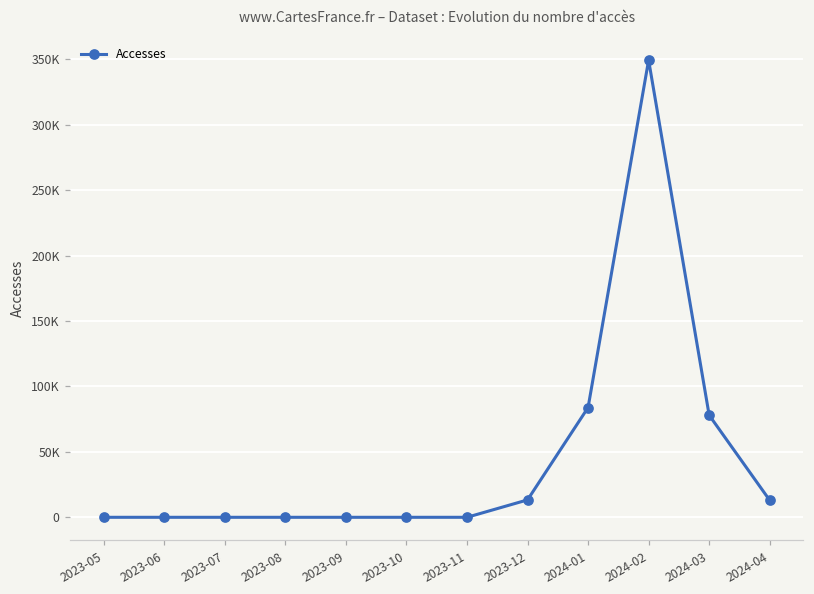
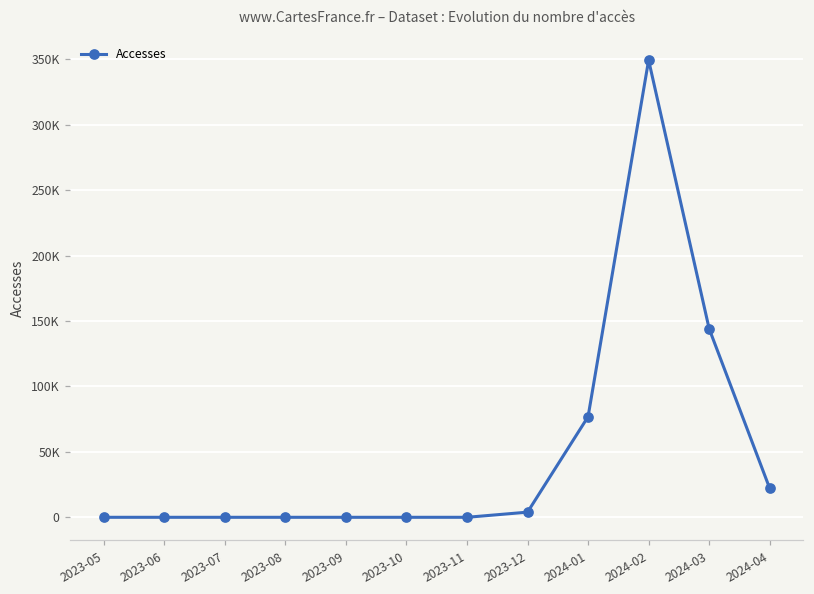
2023-12: 13000 -> 4000
2024-01: 84000 -> 77000
2024-03: 78000 -> 144000
2024-04: 13000 -> 22000
